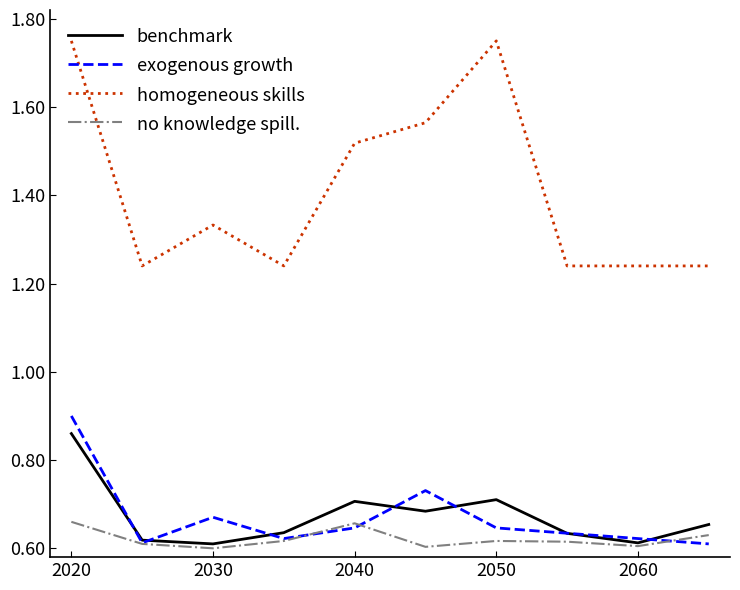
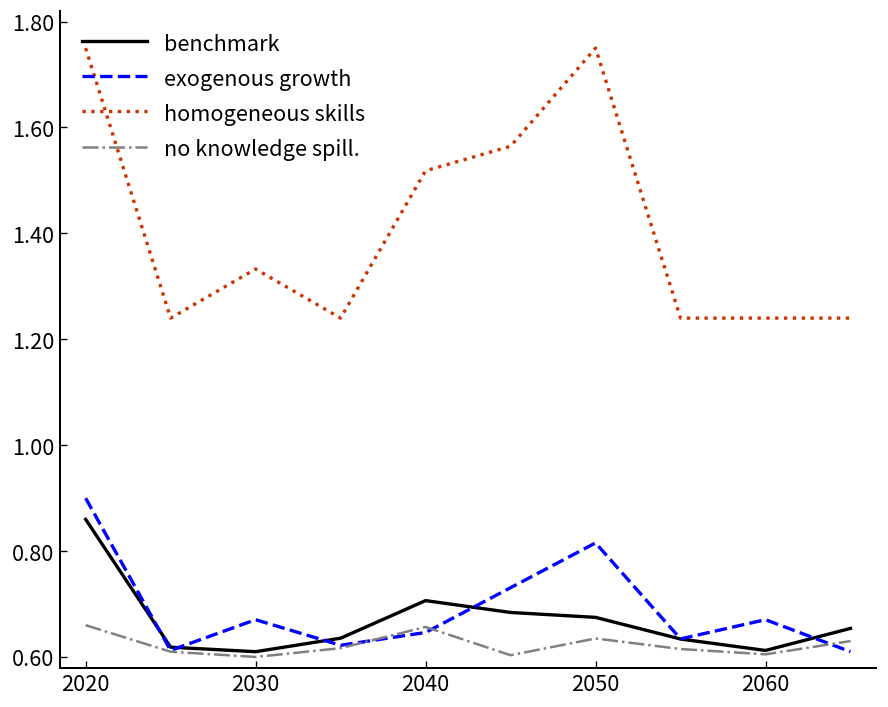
benchmark, 2050: 0.71 -> 0.67
exogenous growth, 2050: 0.65 -> 0.82
no knowledge spill., 2050: 0.62 -> 0.64
exogenous growth, 2060: 0.62 -> 0.67
